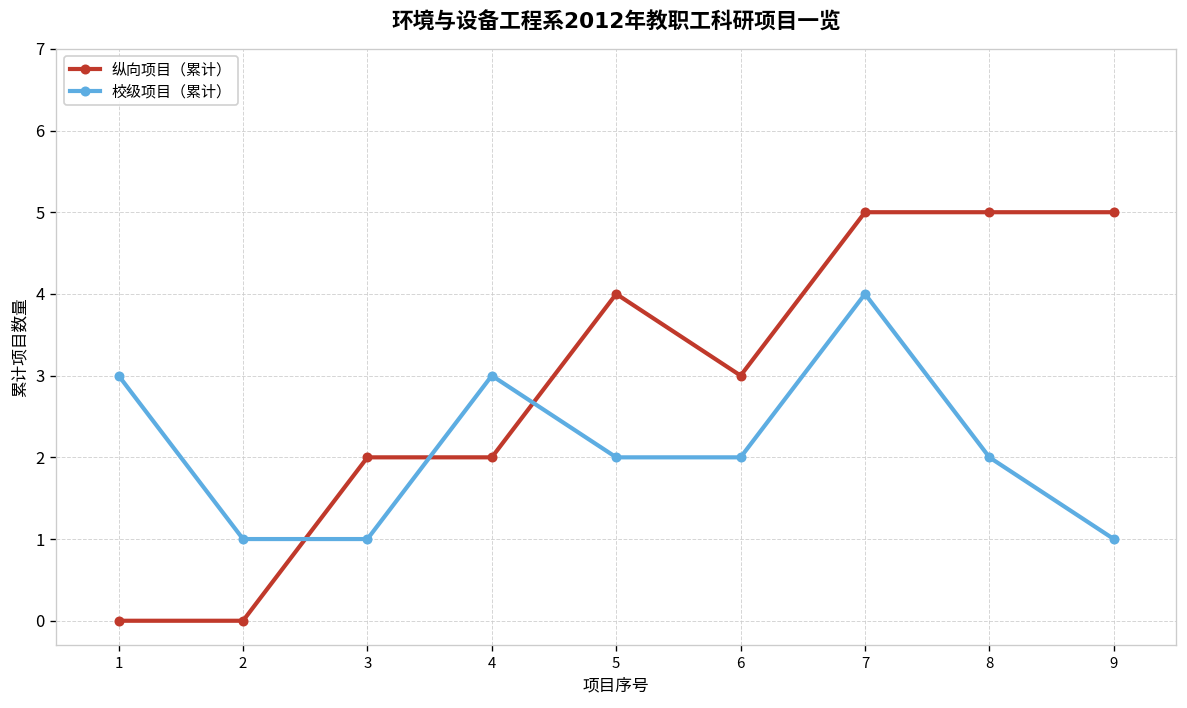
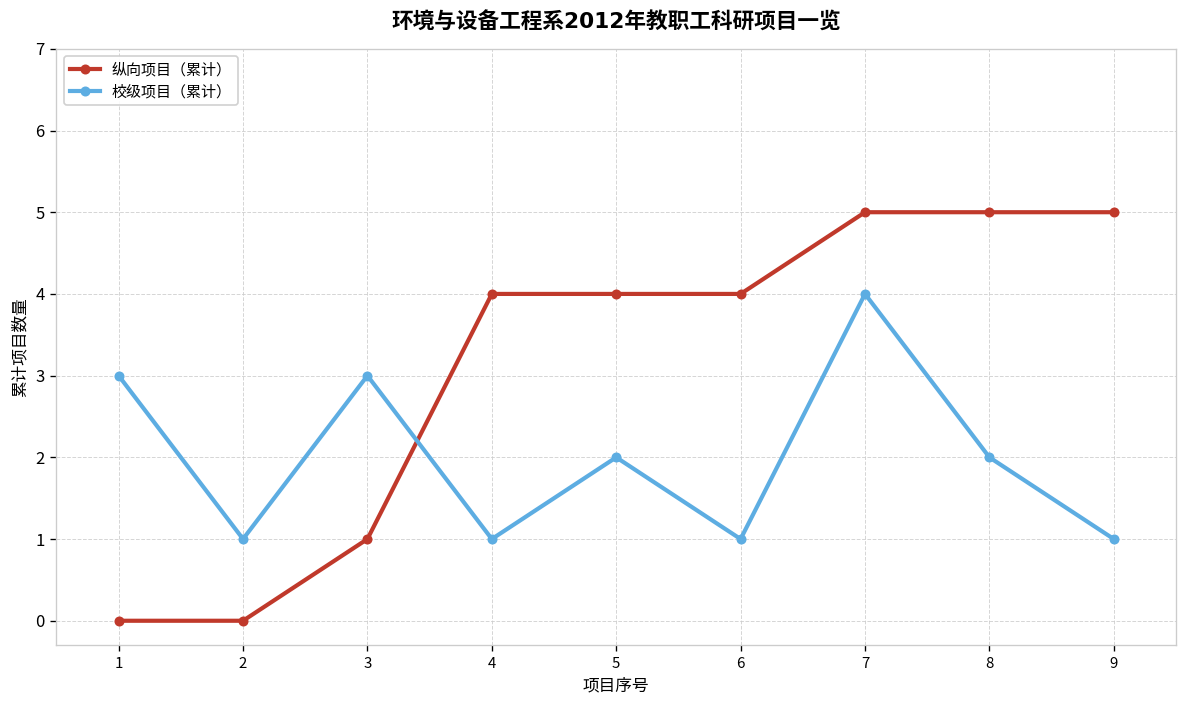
纵向项目（累计）, 3: 2 -> 1
校级项目（累计）, 3: 1 -> 3
纵向项目（累计）, 4: 2 -> 4
校级项目（累计）, 4: 3 -> 1
纵向项目（累计）, 6: 3 -> 4
校级项目（累计）, 6: 2 -> 1
